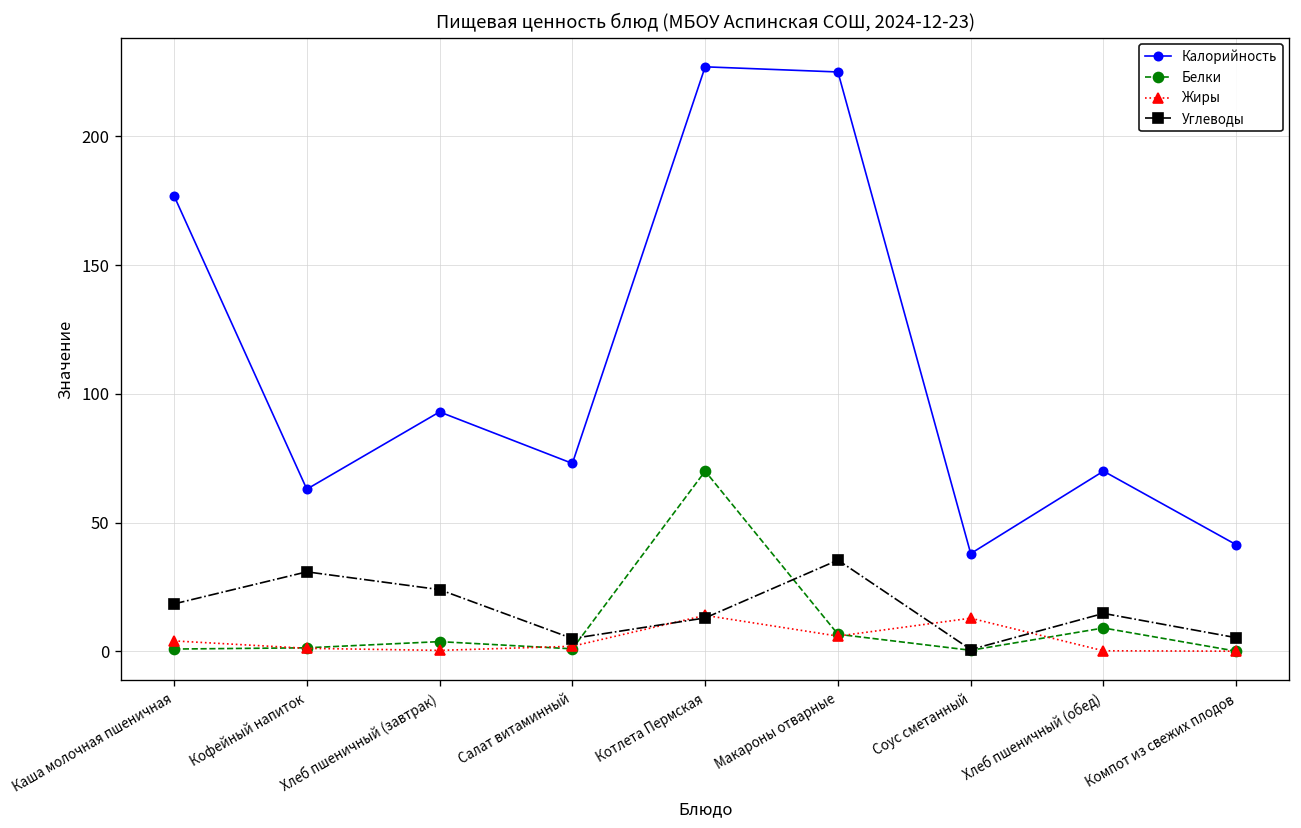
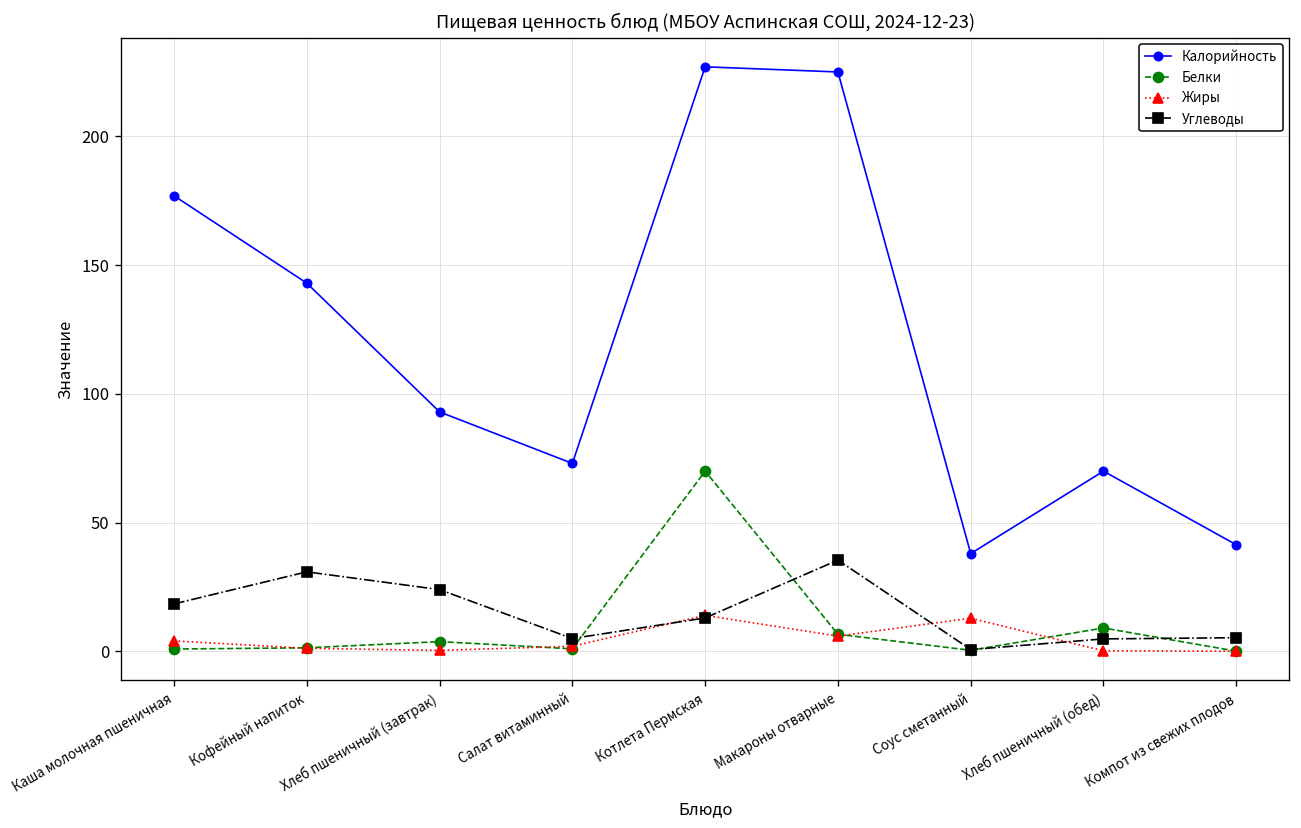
Калорийность, Кофейный напиток: 63 -> 143
Углеводы, Хлеб пшеничный (обед): 15 -> 5
